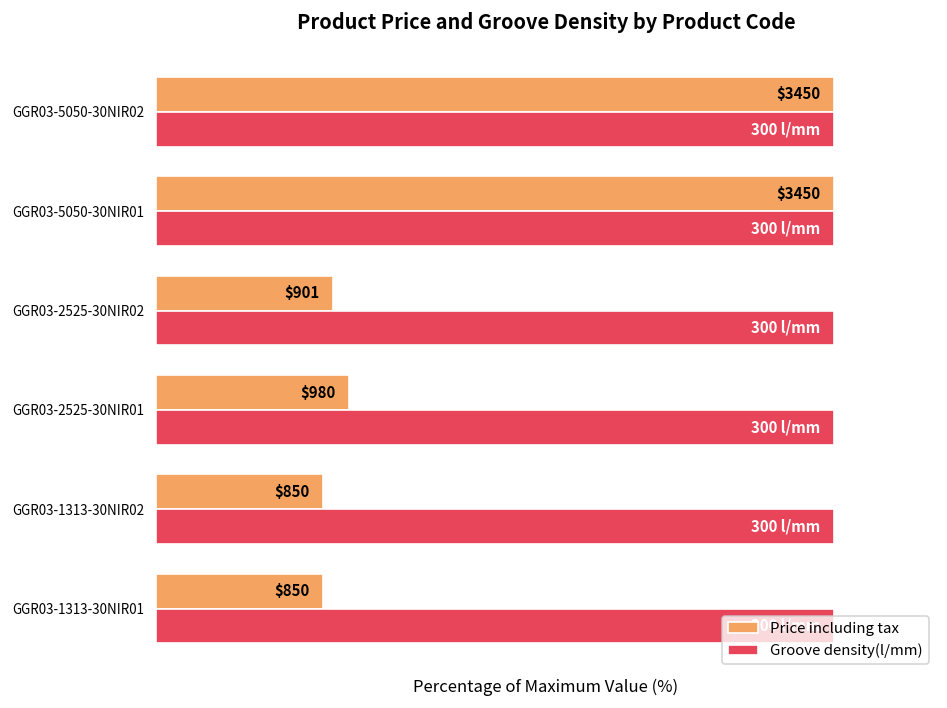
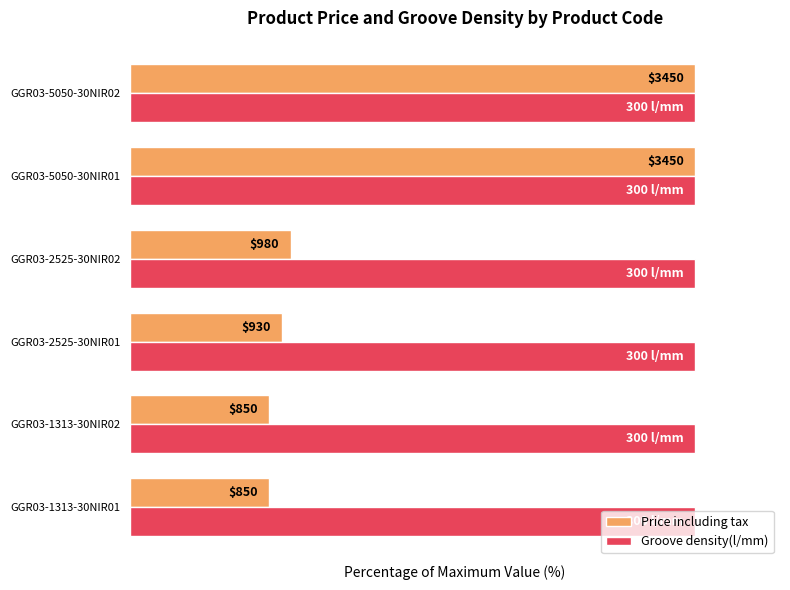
Price including tax, GGR03-2525-30NIR02: $901 -> $980
Price including tax, GGR03-2525-30NIR01: $980 -> $930
